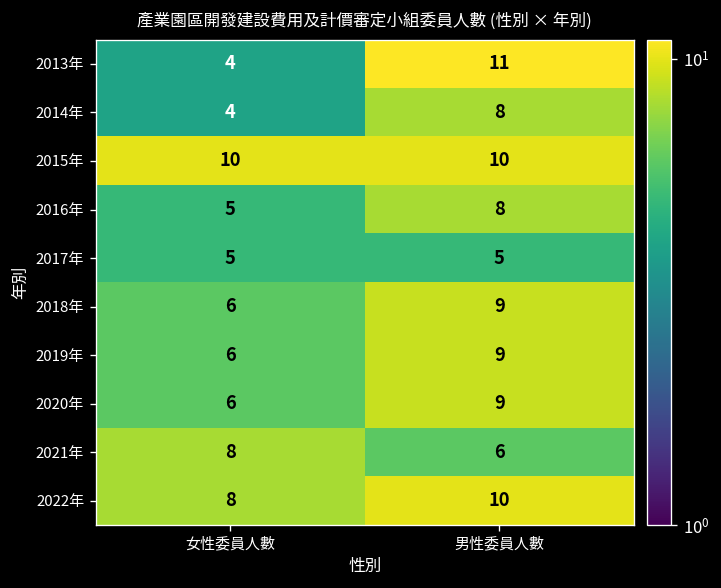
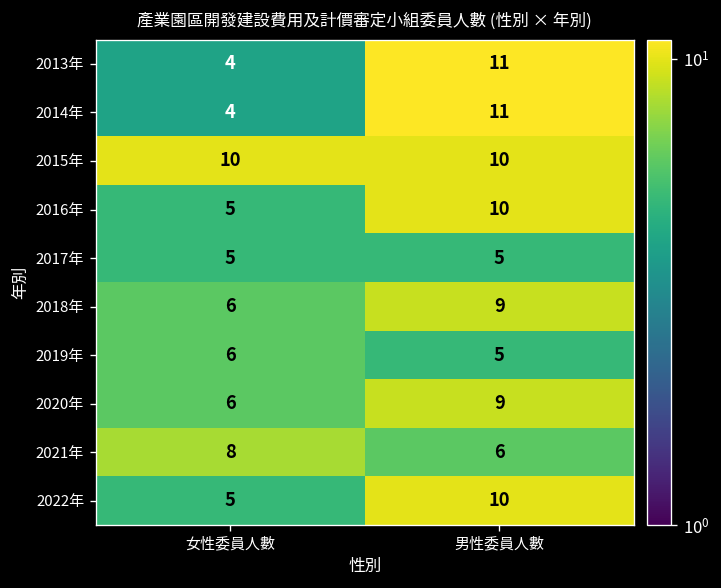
2014年, 男性委員人數: 8 -> 11
2016年, 男性委員人數: 8 -> 10
2019年, 男性委員人數: 9 -> 5
2022年, 女性委員人數: 8 -> 5
